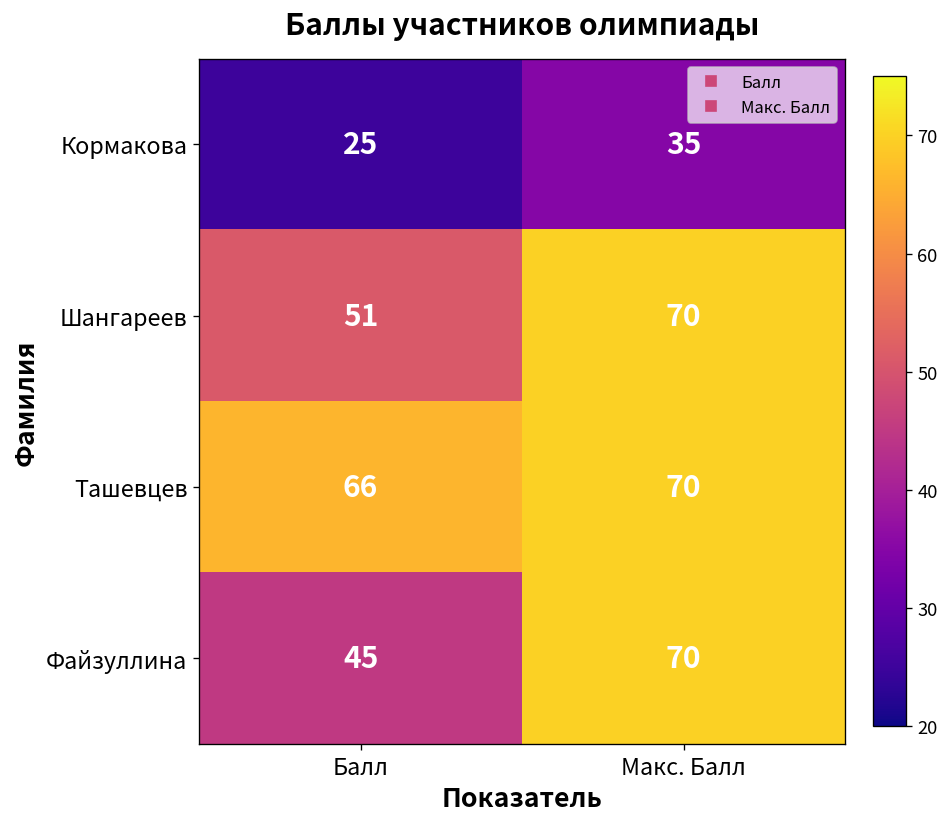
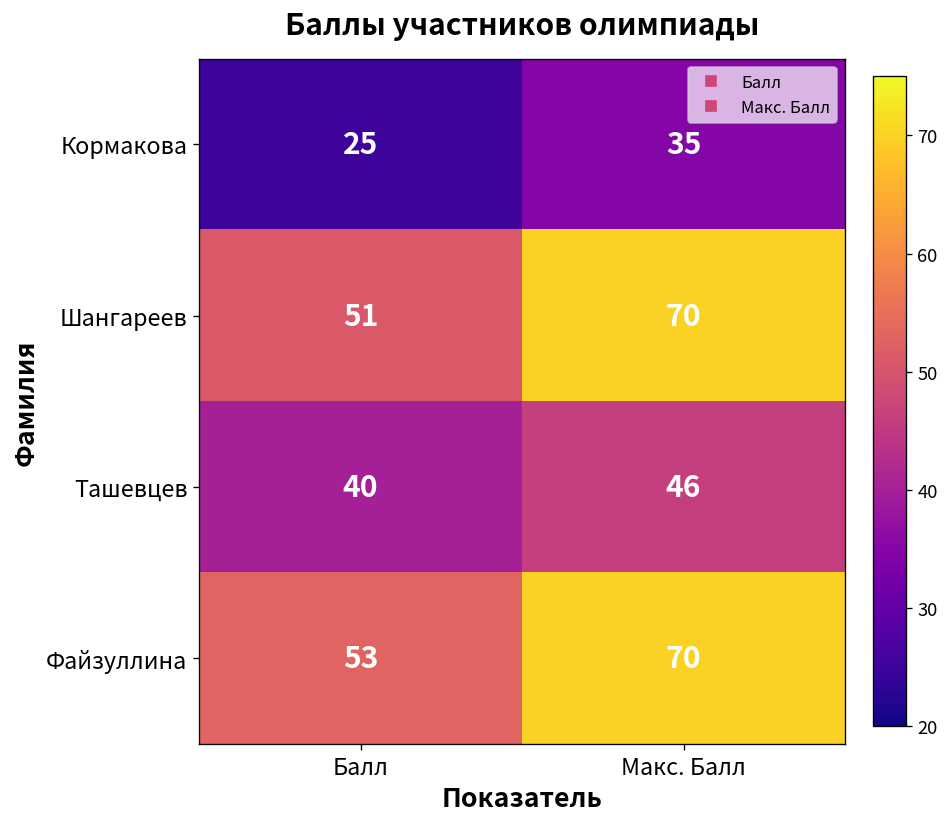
Ташевцев, Балл: 66 -> 40
Ташевцев, Макс. Балл: 70 -> 46
Файзуллина, Балл: 45 -> 53
